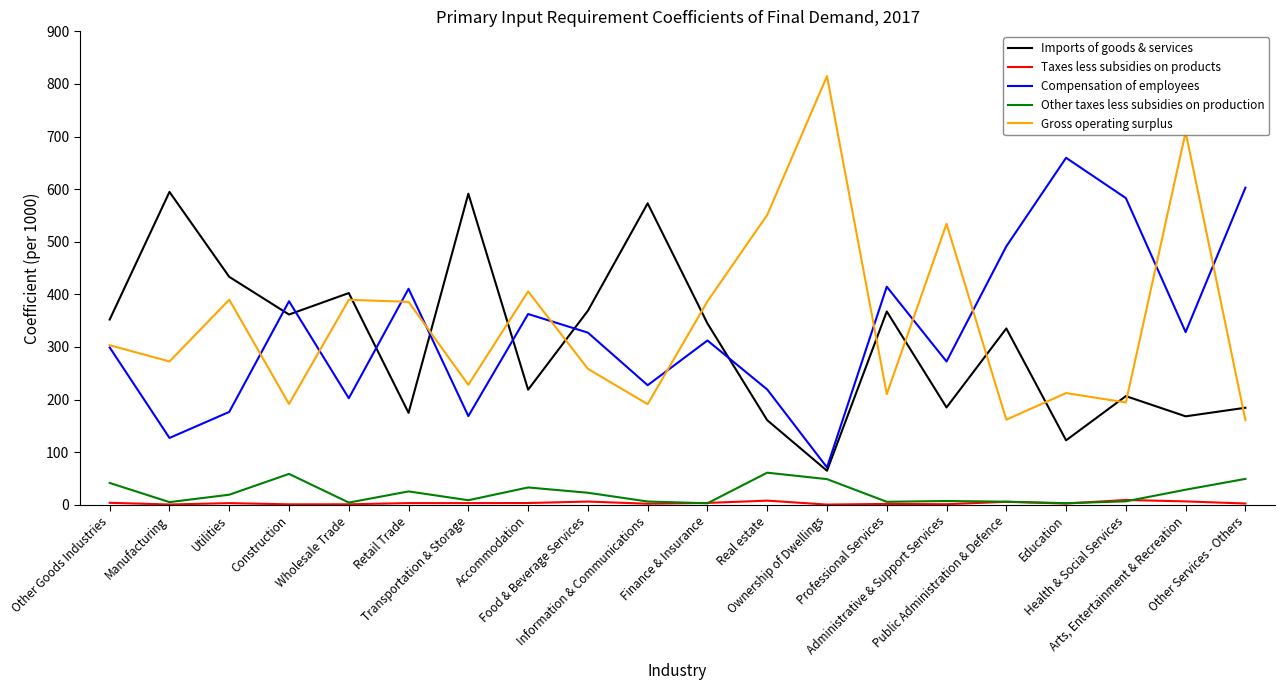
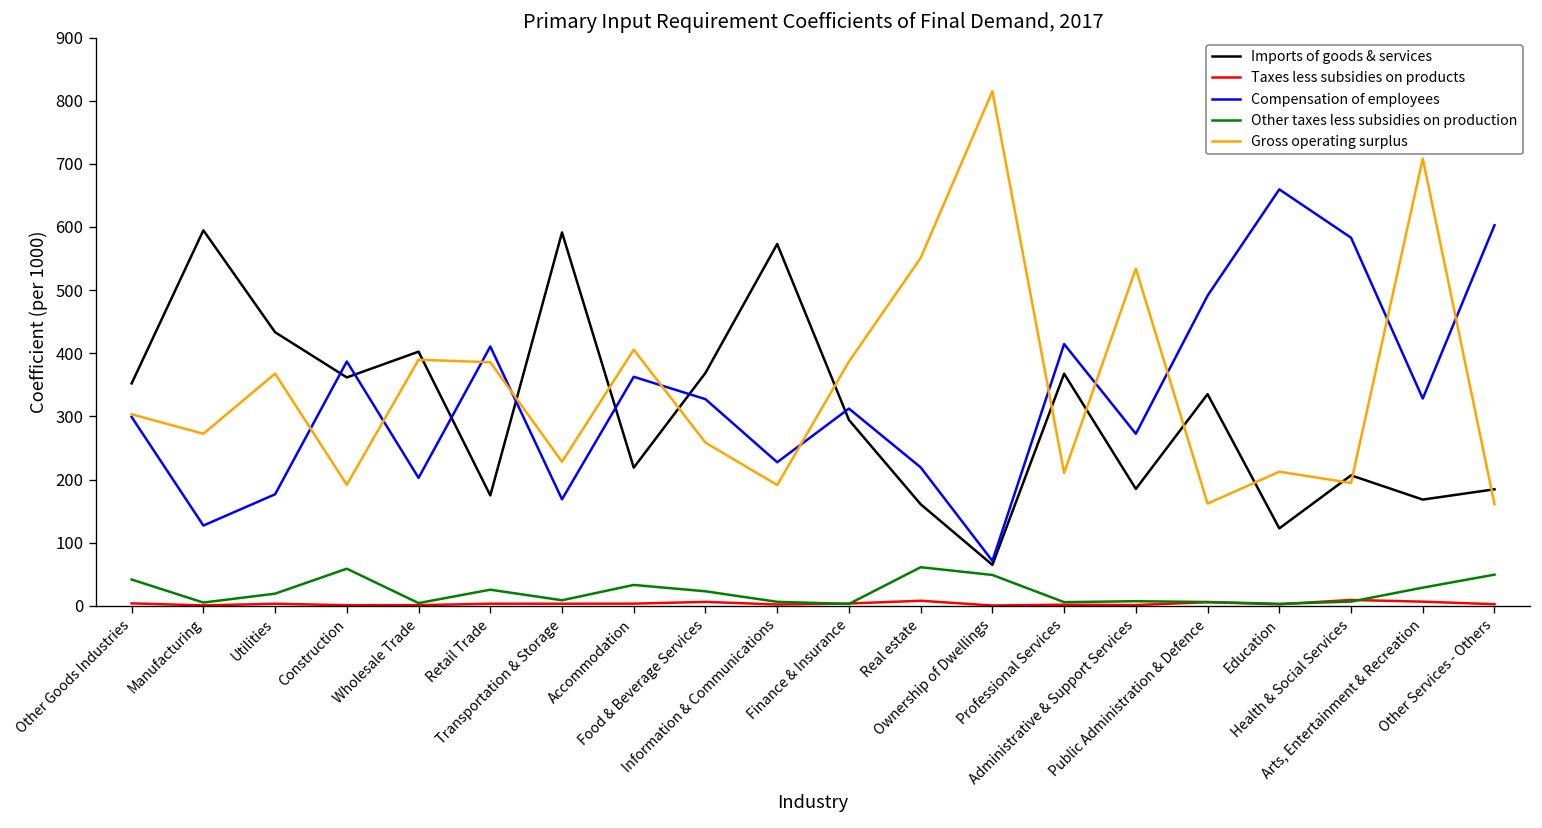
Gross operating surplus, Utilities: 390 -> 370
Imports of goods & services, Finance & Insurance: 340 -> 290
